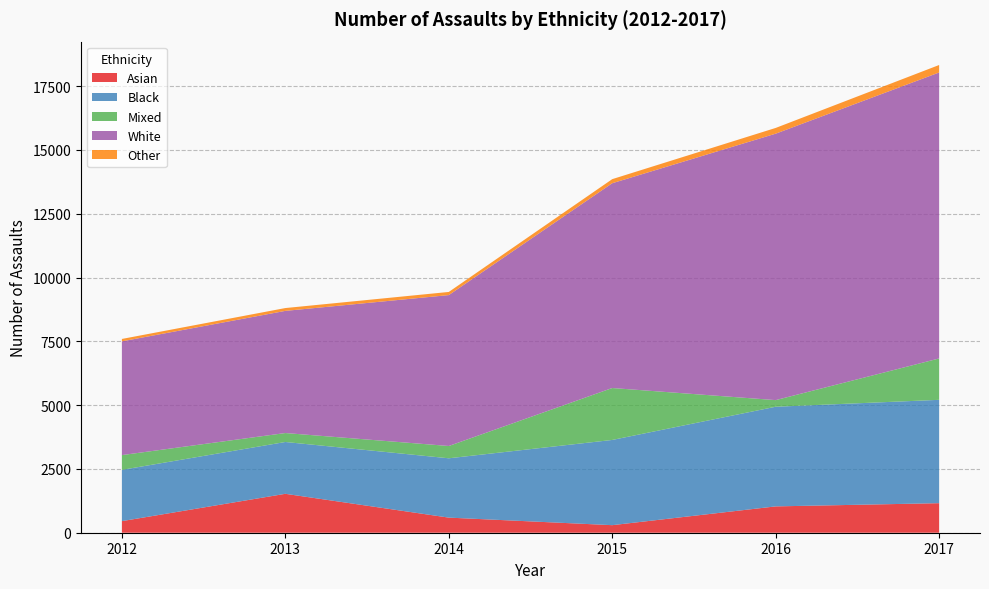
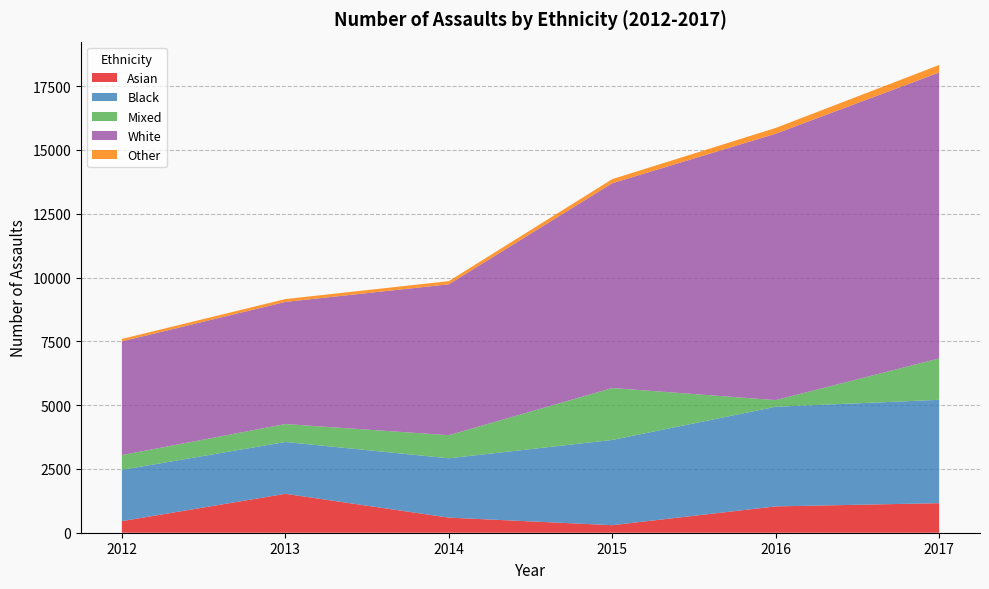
Mixed, 2013: 400 -> 700
Mixed, 2014: 500 -> 900
